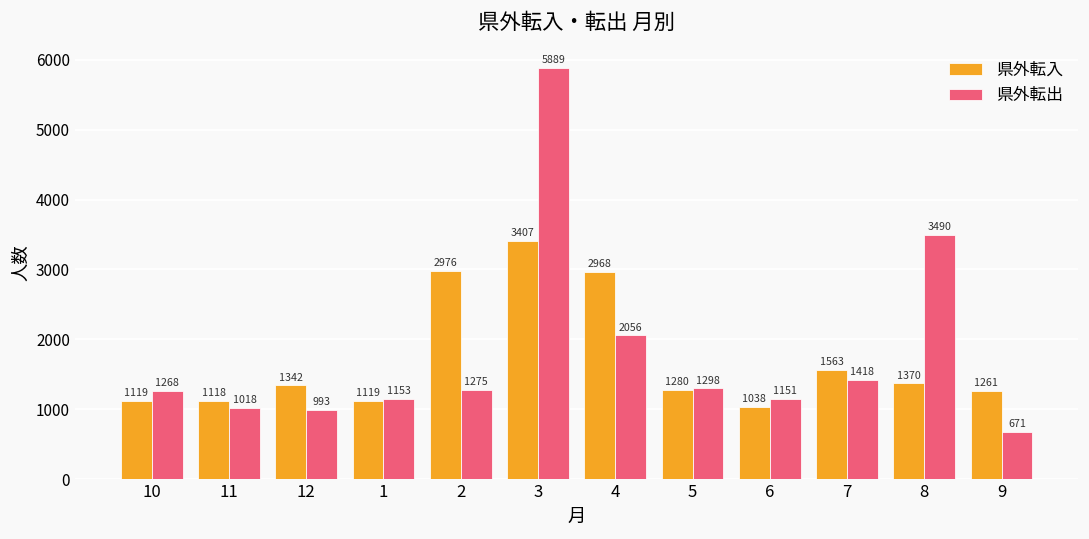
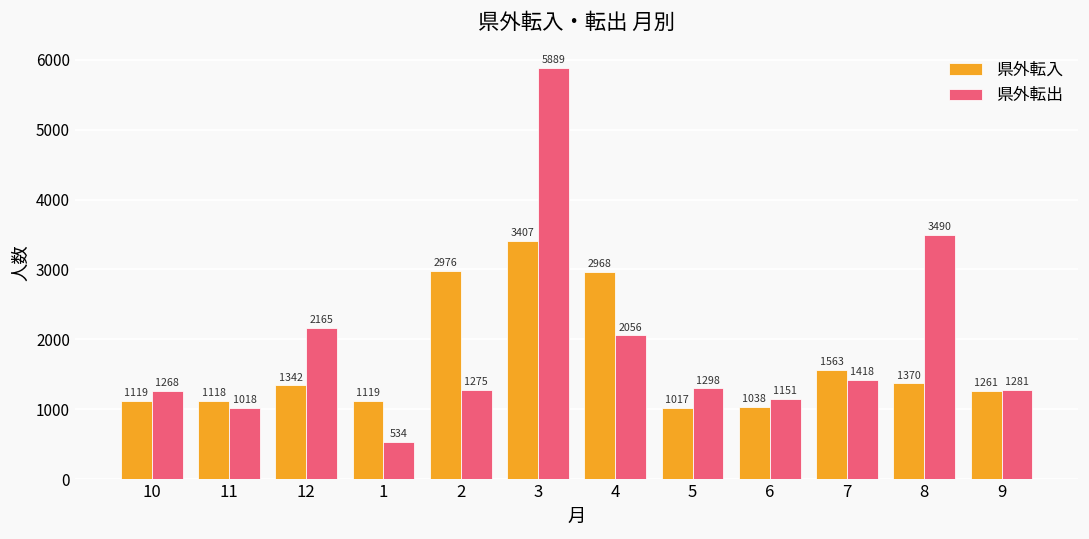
県外転出, 12: 993 -> 2165
県外転出, 1: 1153 -> 534
県外転入, 5: 1280 -> 1017
県外転出, 9: 671 -> 1281
